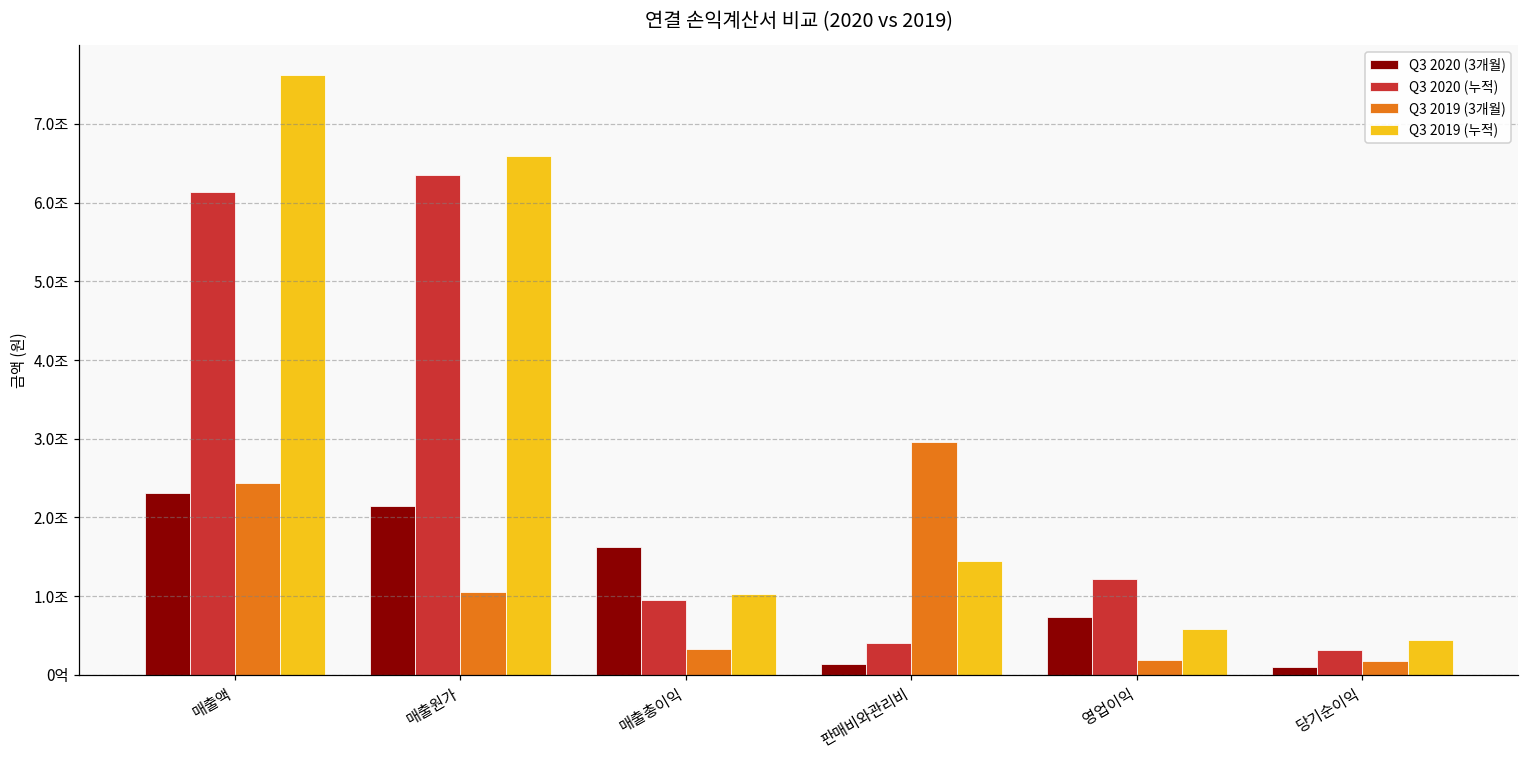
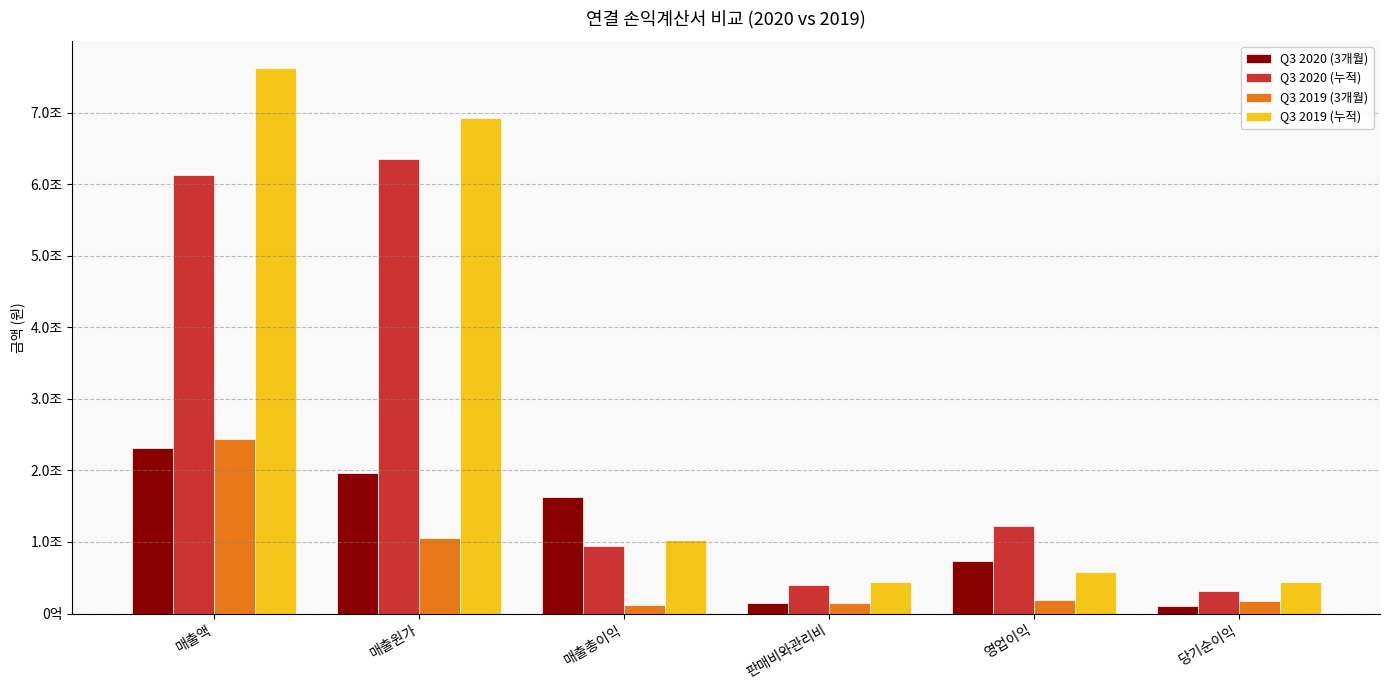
Q3 2020 (3개월), 매출원가: 2.1조 -> 2.0조
Q3 2019 (누적), 매출원가: 6.6조 -> 6.9조
Q3 2019 (3개월), 매출총이익: 0.3조 -> 0.1조
Q3 2019 (3개월), 판매비와관리비: 3.0조 -> 0.1조
Q3 2019 (누적), 판매비와관리비: 1.5조 -> 0.4조
